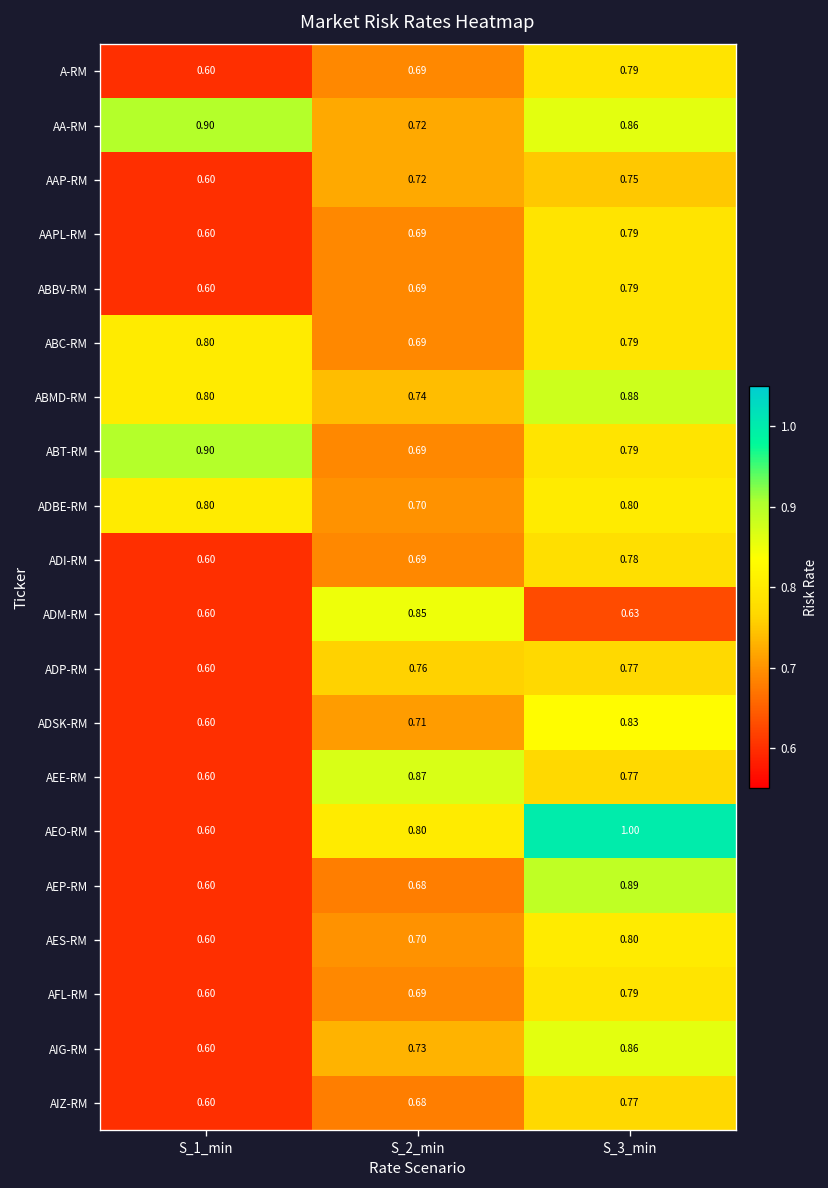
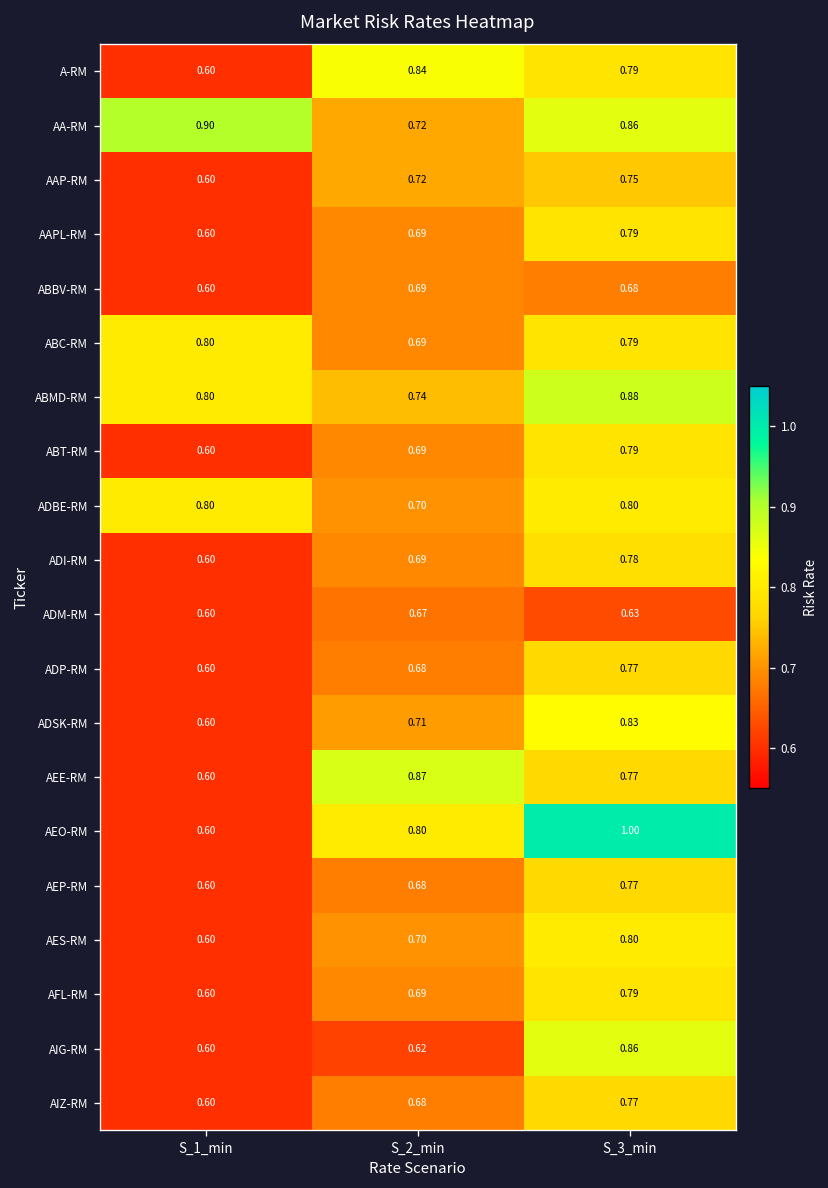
A-RM, S_2_min: 0.69 -> 0.84
ABBV-RM, S_3_min: 0.79 -> 0.68
ABT-RM, S_1_min: 0.90 -> 0.60
ADM-RM, S_2_min: 0.85 -> 0.67
ADP-RM, S_2_min: 0.76 -> 0.68
AEP-RM, S_3_min: 0.89 -> 0.77
AIG-RM, S_2_min: 0.73 -> 0.62
